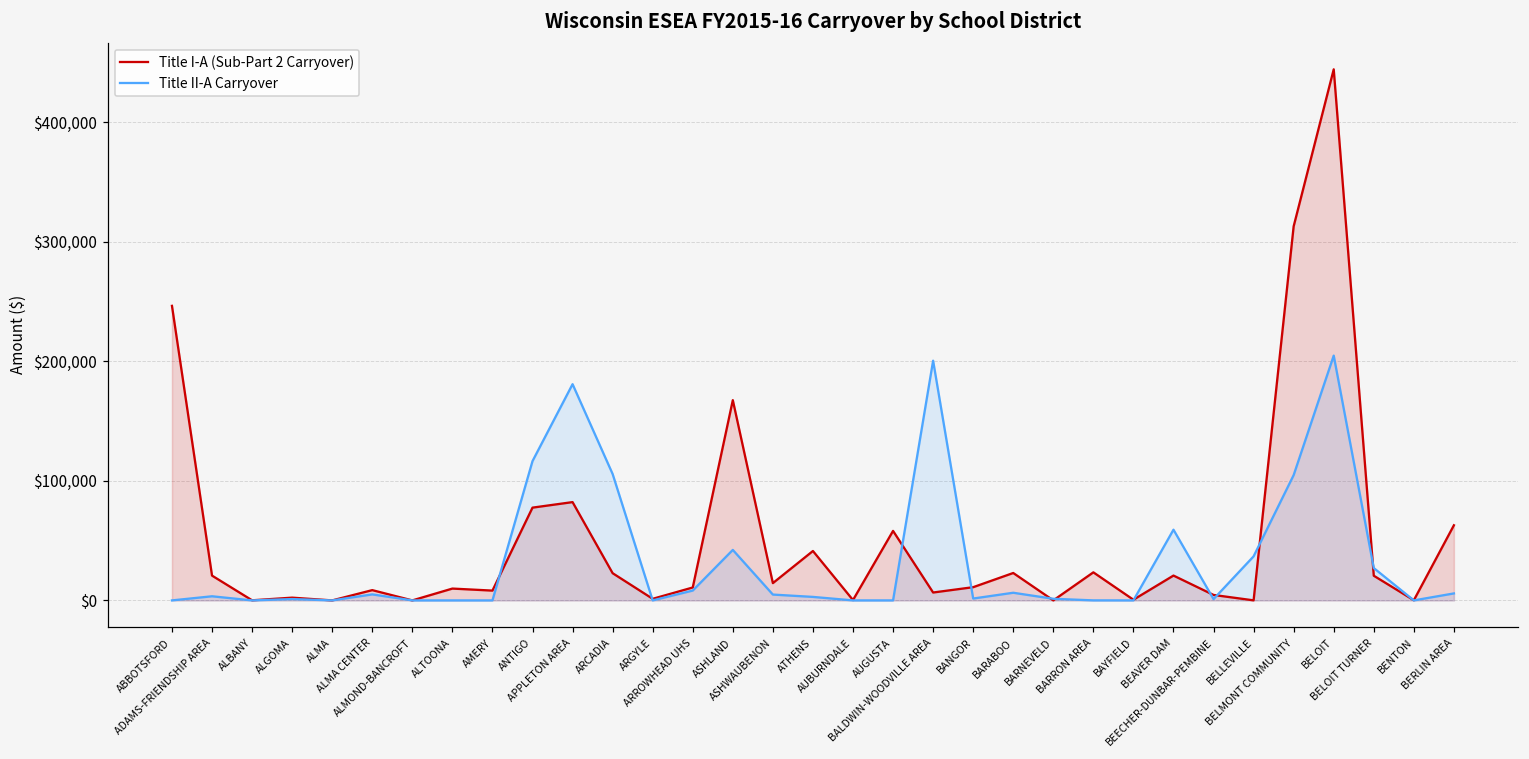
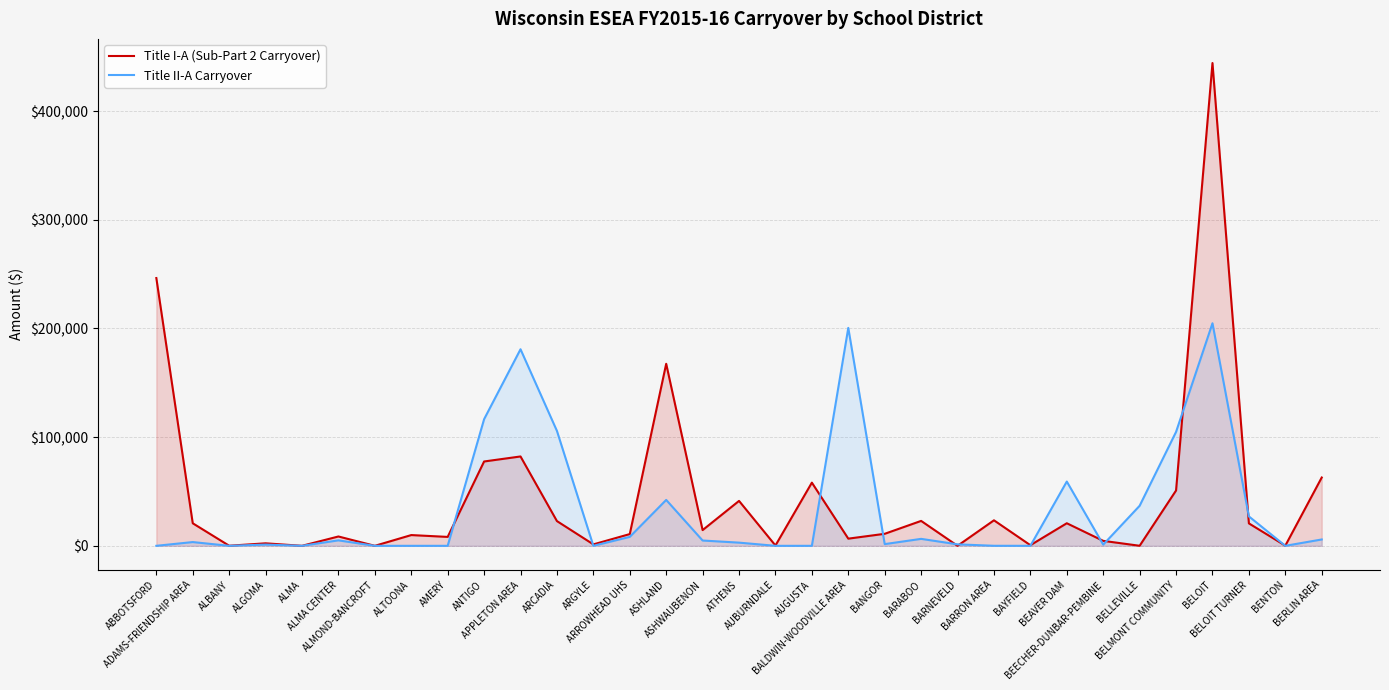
Title I-A (Sub-Part 2 Carryover), BELMONT COMMUNITY: $313,000 -> $51,000
